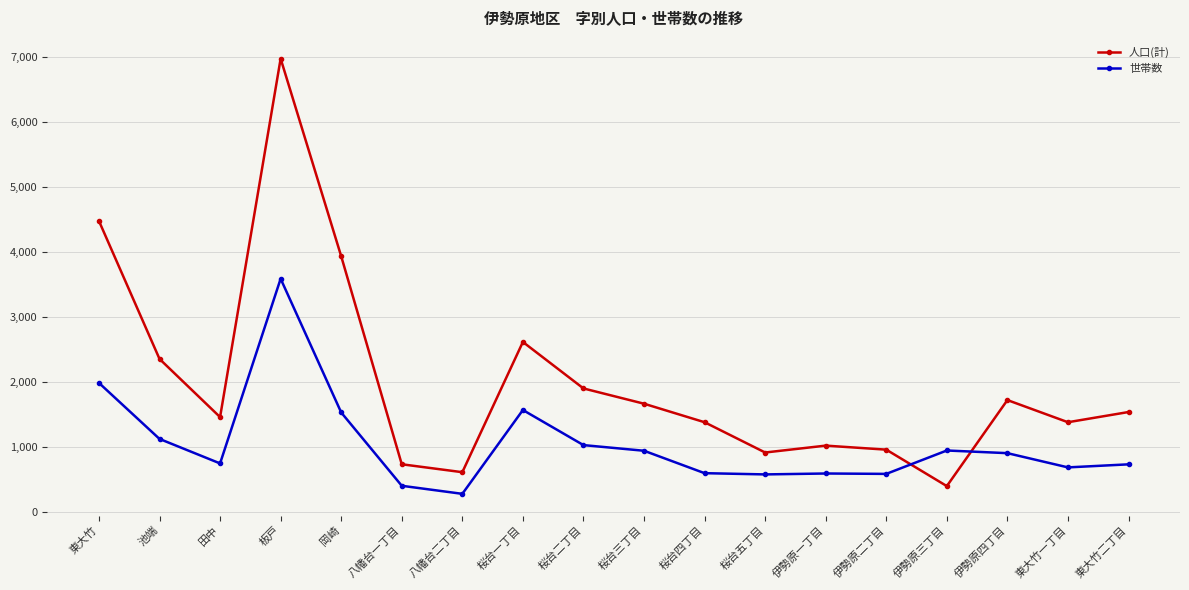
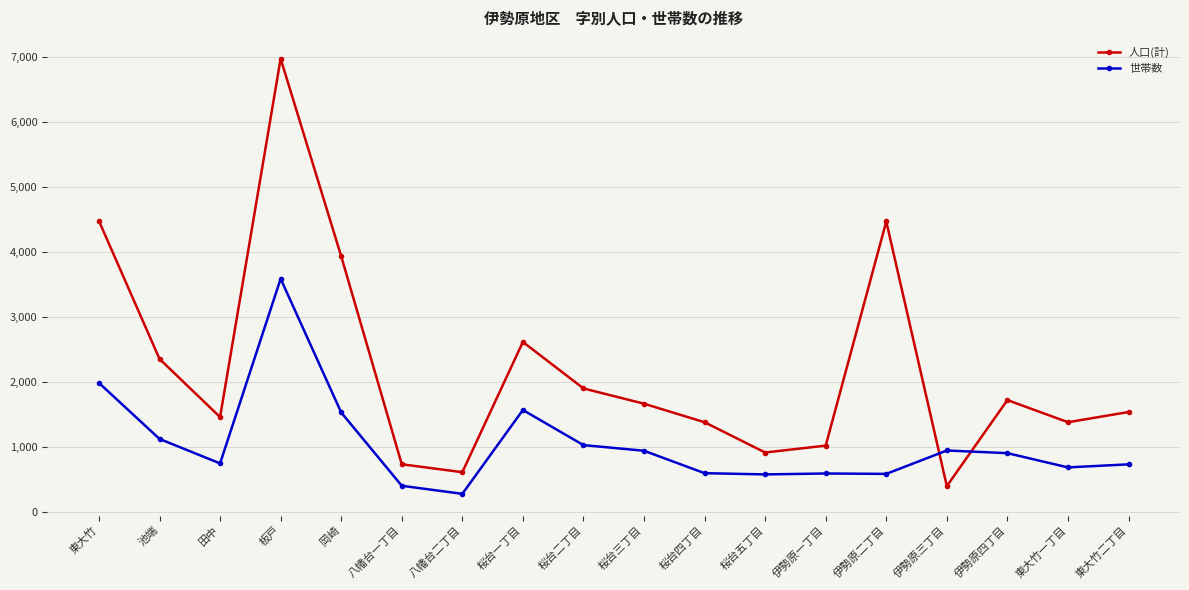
人口(計), 伊勢原二丁目: 1,000 -> 4,500
